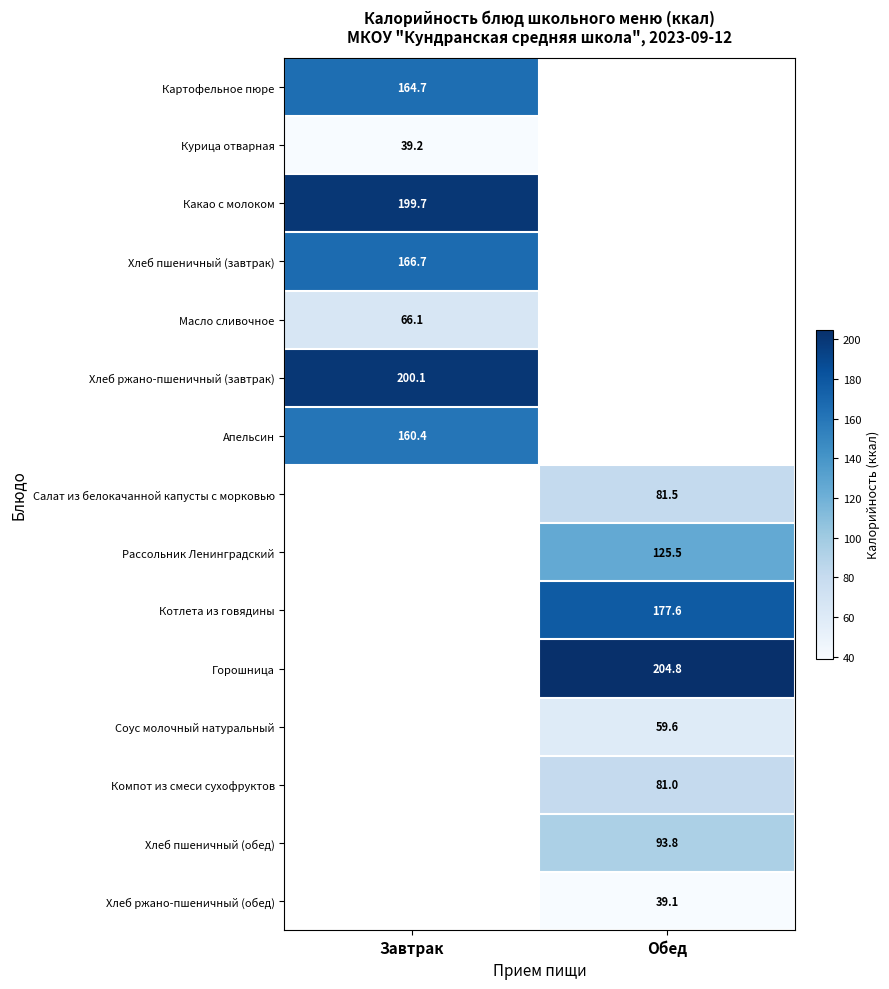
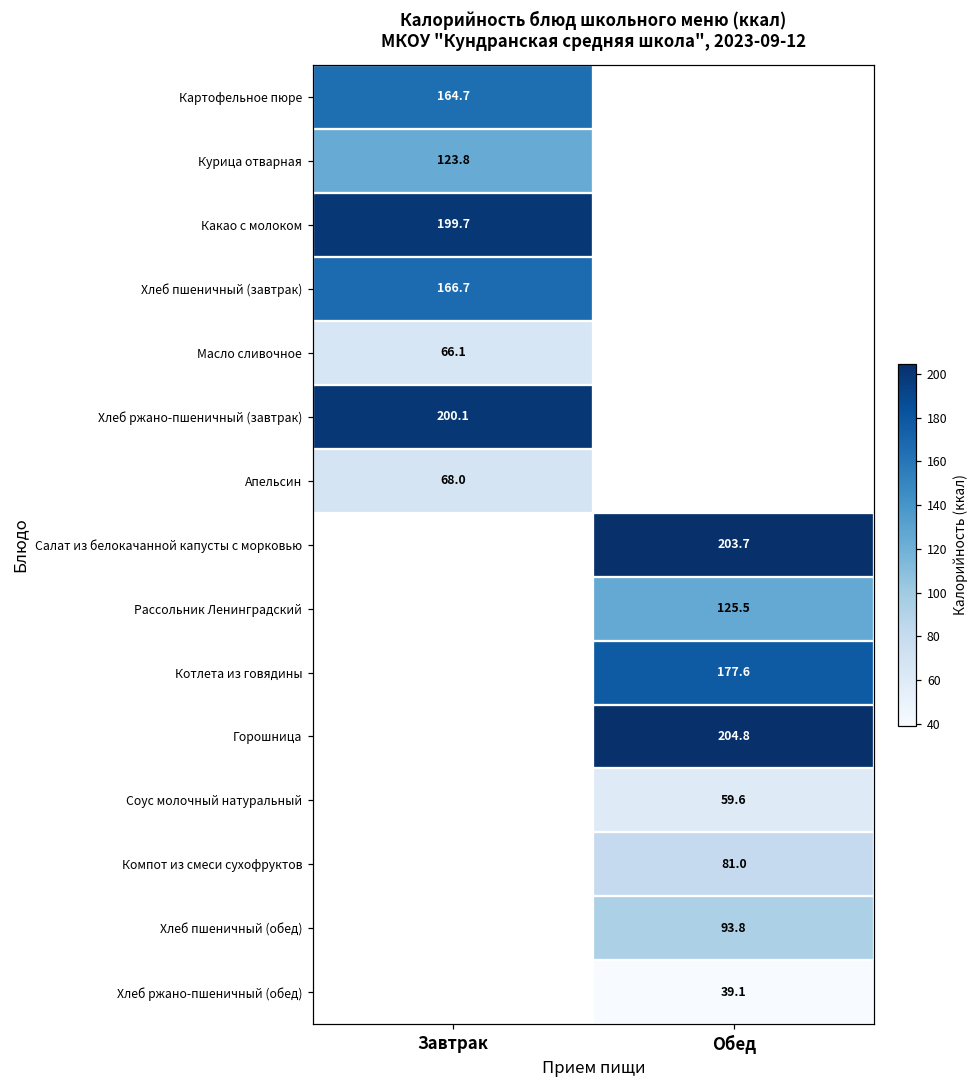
Курица отварная, Завтрак: 39.2 -> 123.8
Апельсин, Завтрак: 160.4 -> 68.0
Салат из белокачанной капусты с морковью, Обед: 81.5 -> 203.7
